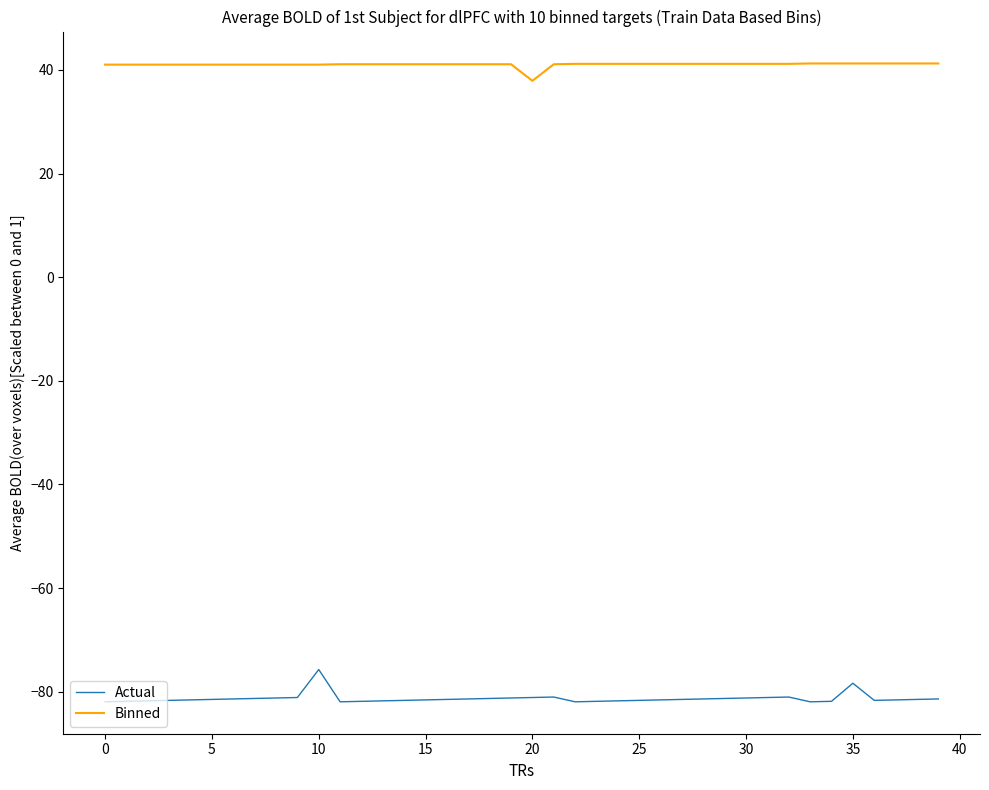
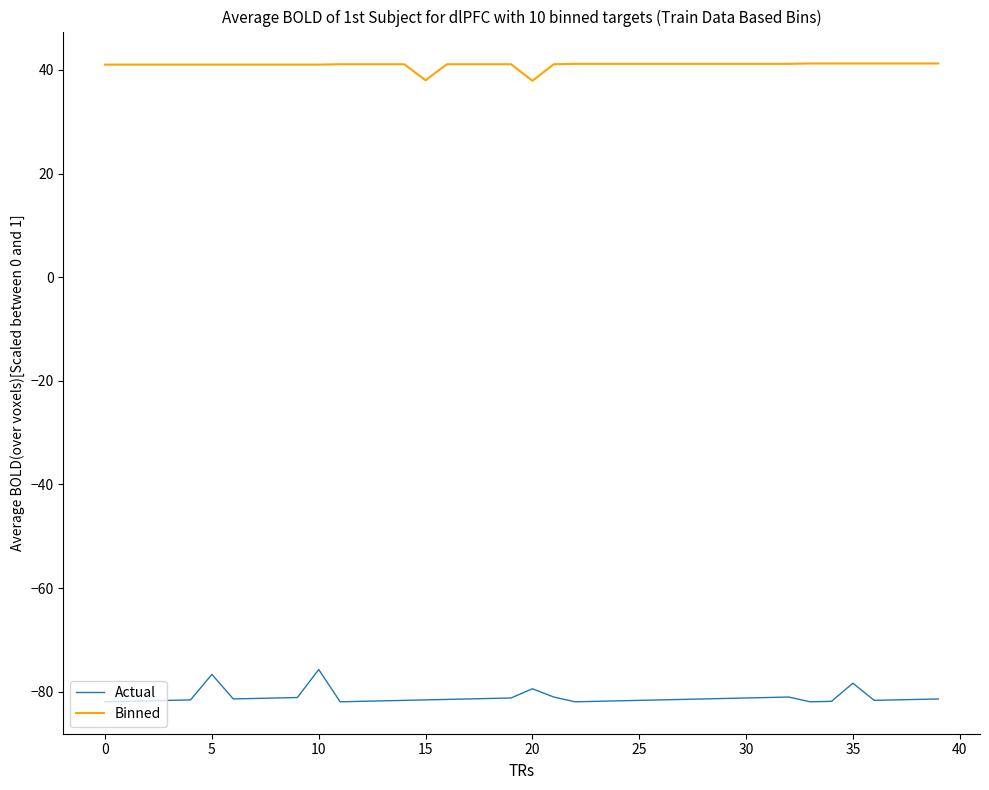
Actual, 5: -81 -> -77
Binned, 15: 41 -> 38
Actual, 20: -81 -> -79
